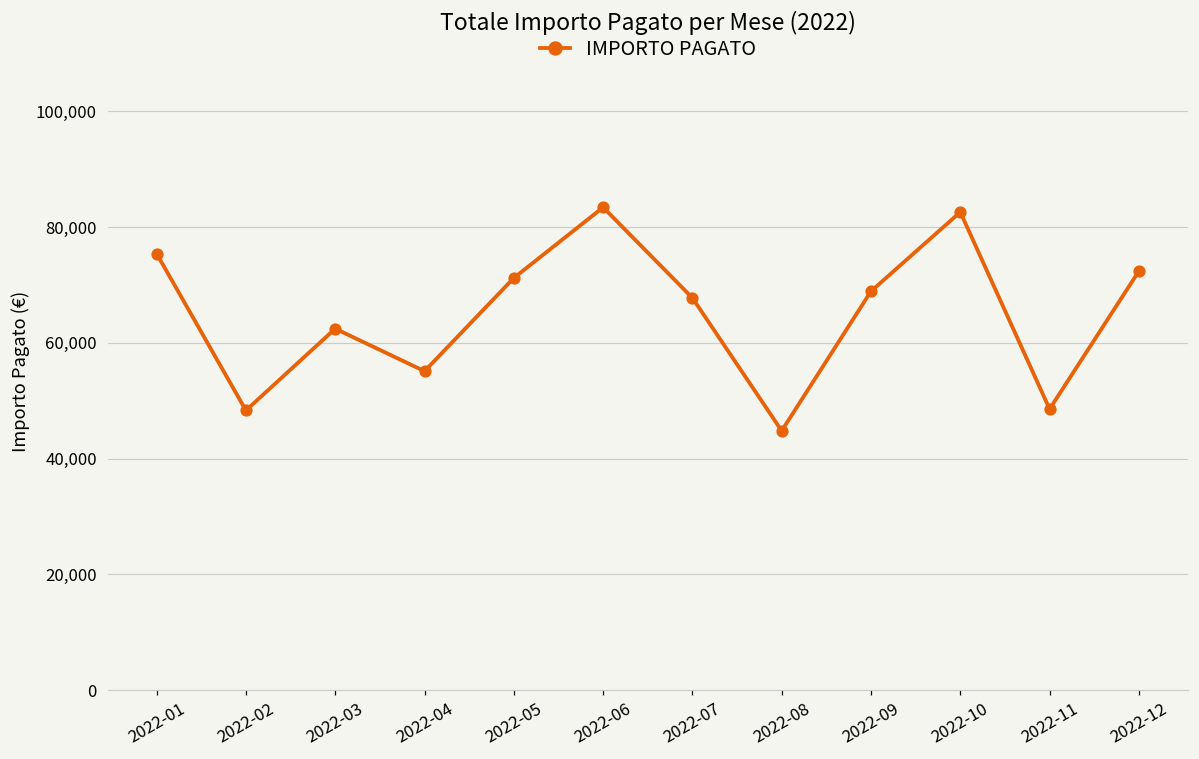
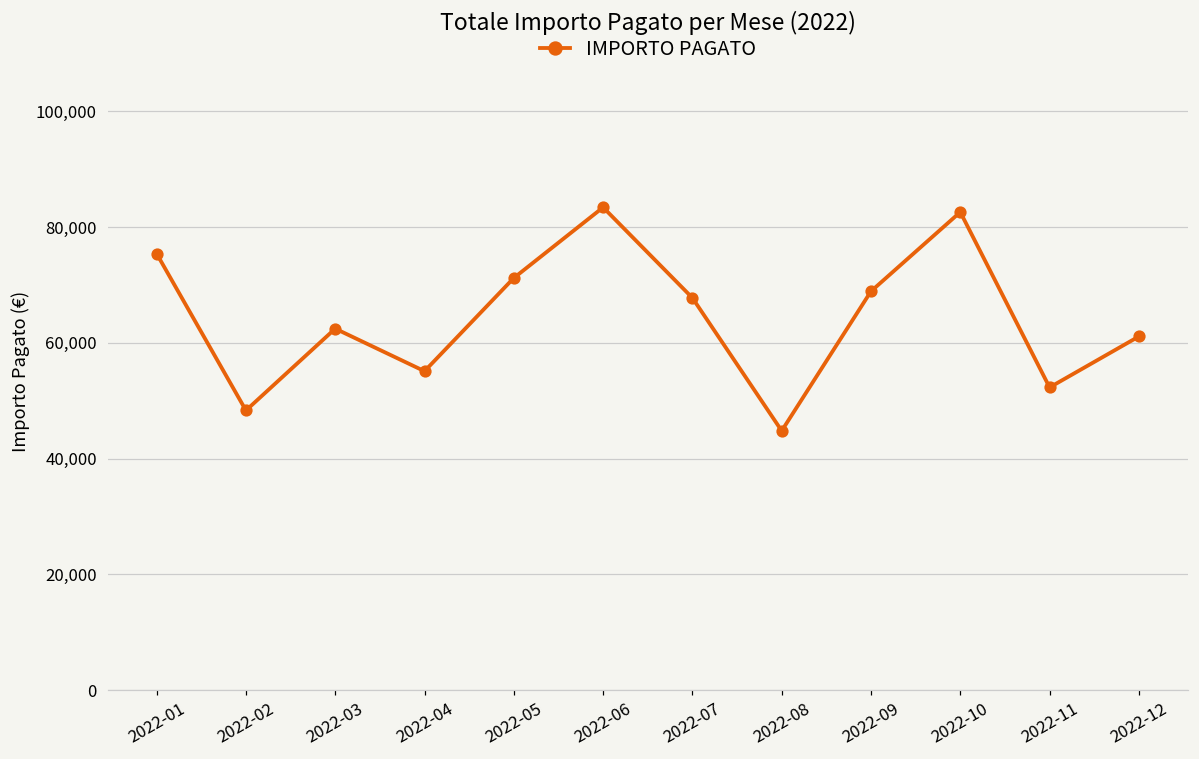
2022-11: 49,000 -> 52,000
2022-12: 72,000 -> 61,000
